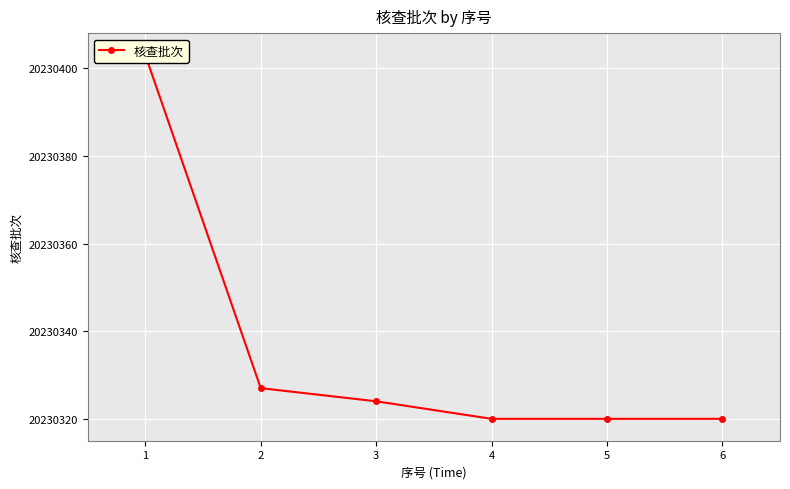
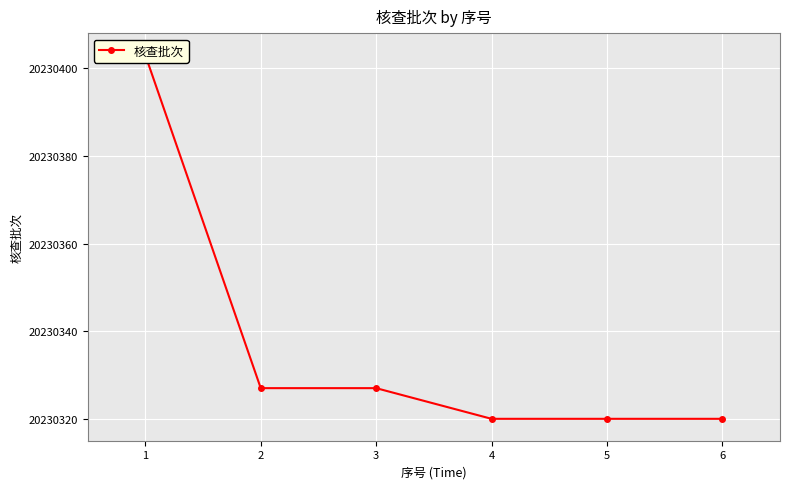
3: 20230324 -> 20230327
